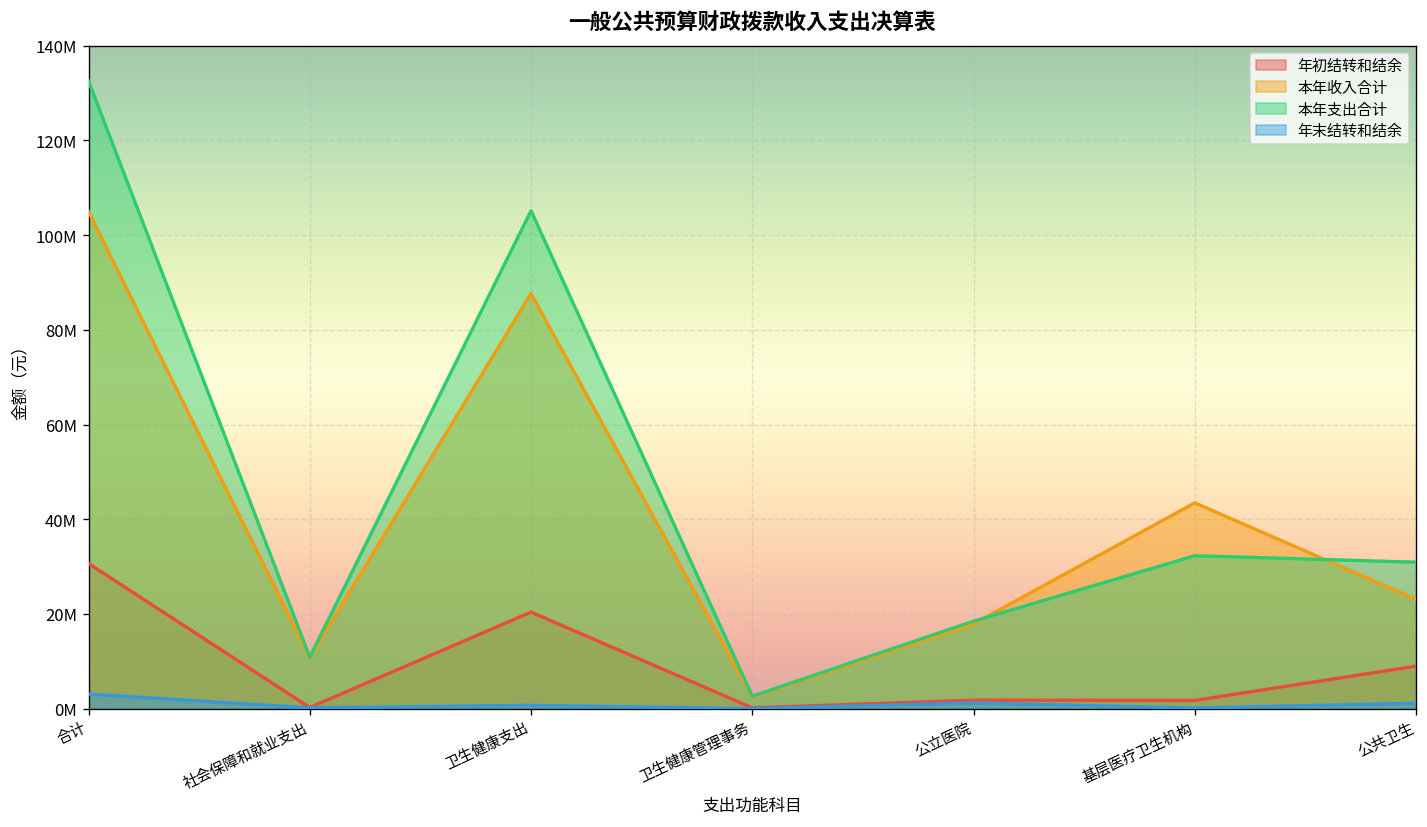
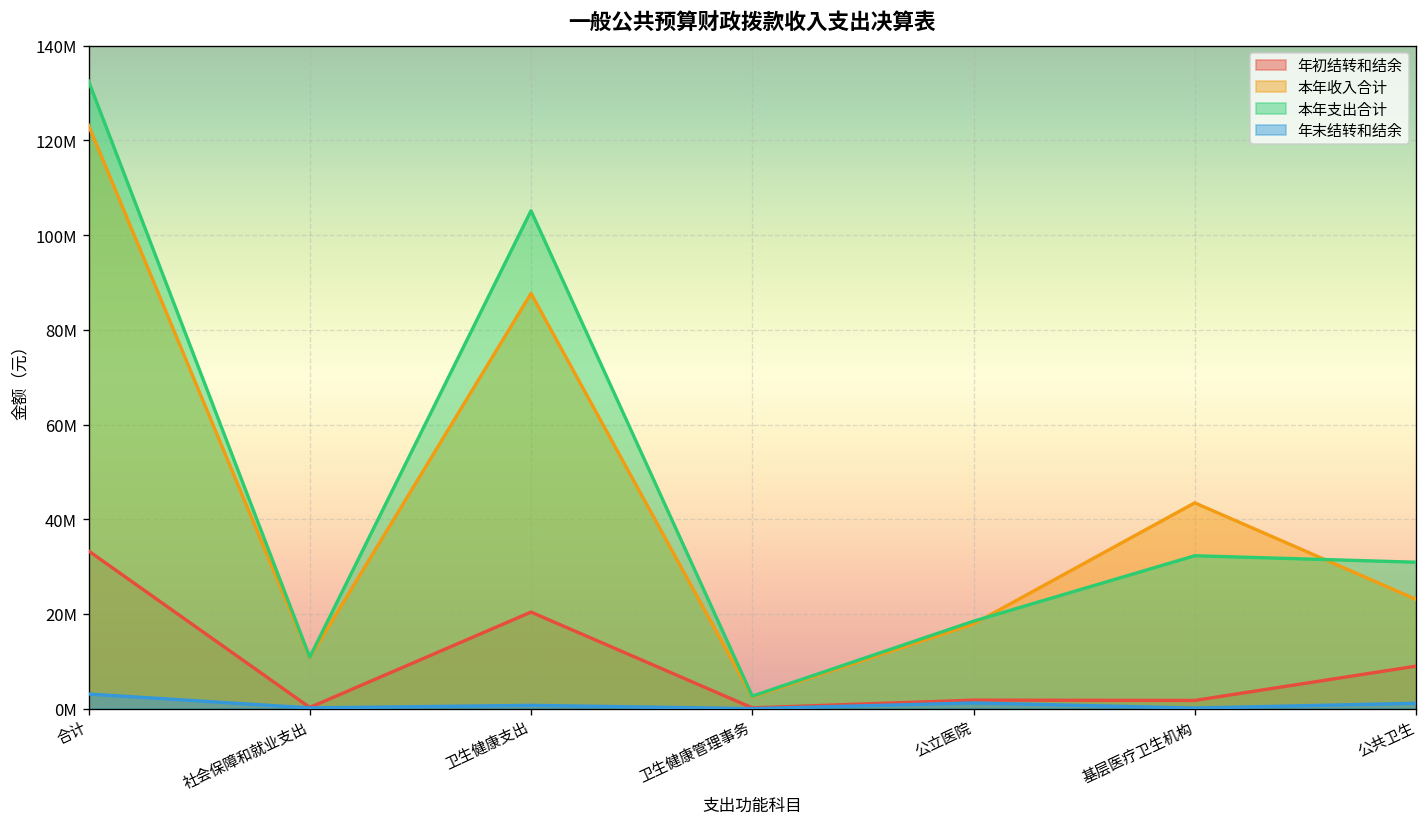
年初结转和结余, 合计: 31000000 -> 33000000
本年收入合计, 合计: 105000000 -> 123000000
